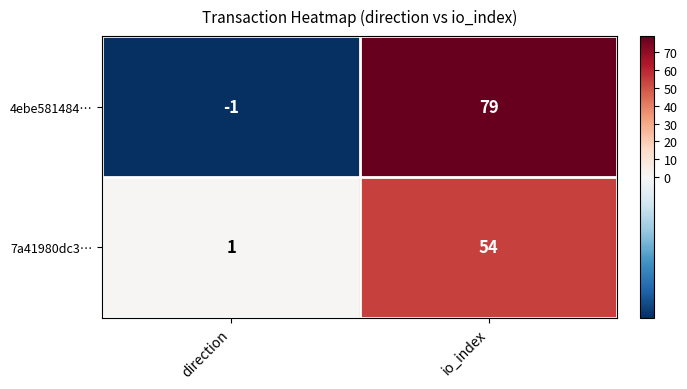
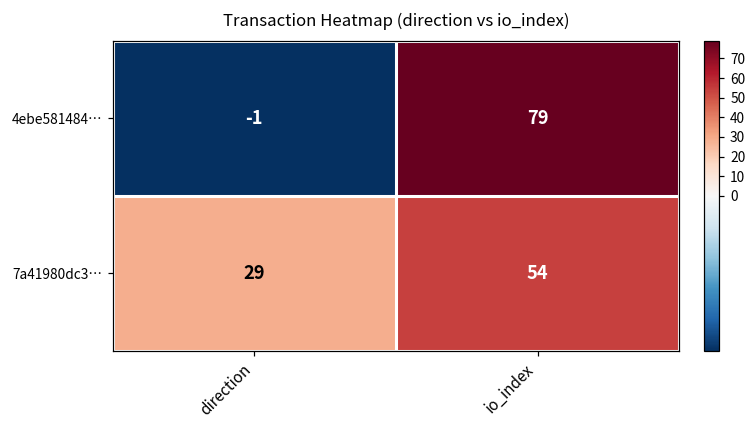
7a41980dc3…, direction: 1 -> 29
